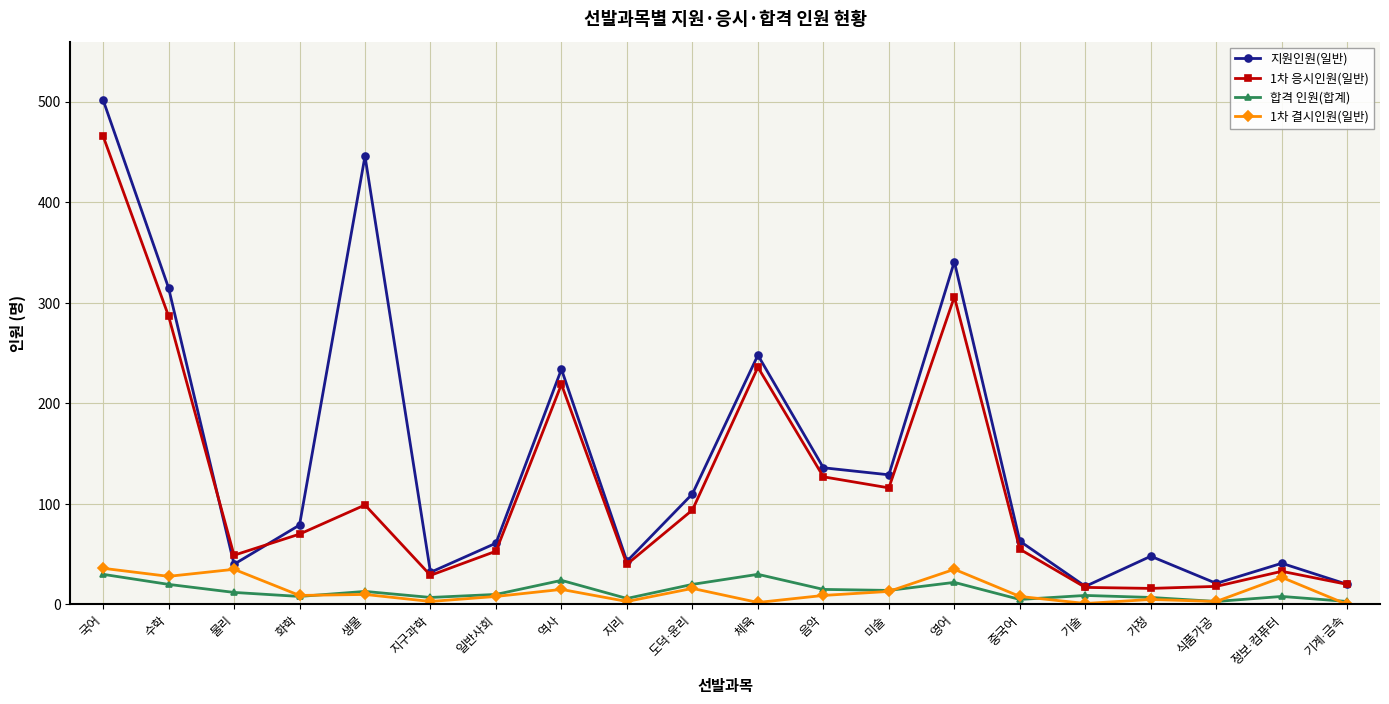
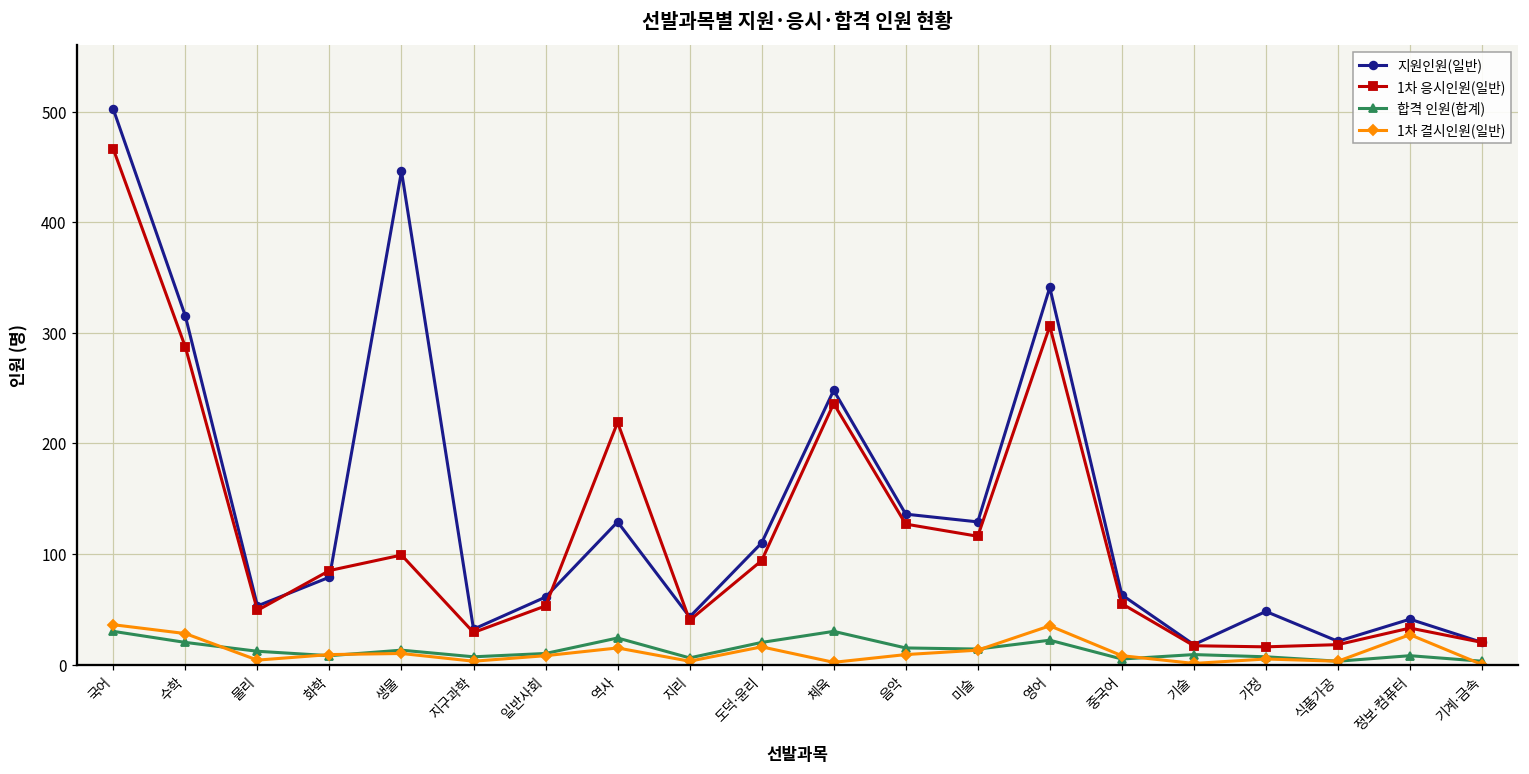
지원인원(일반), 물리: 40 -> 53
1차 결시인원(일반), 물리: 35 -> 4
1차 응시인원(일반), 화학: 70 -> 85
지원인원(일반), 역사: 234 -> 129
